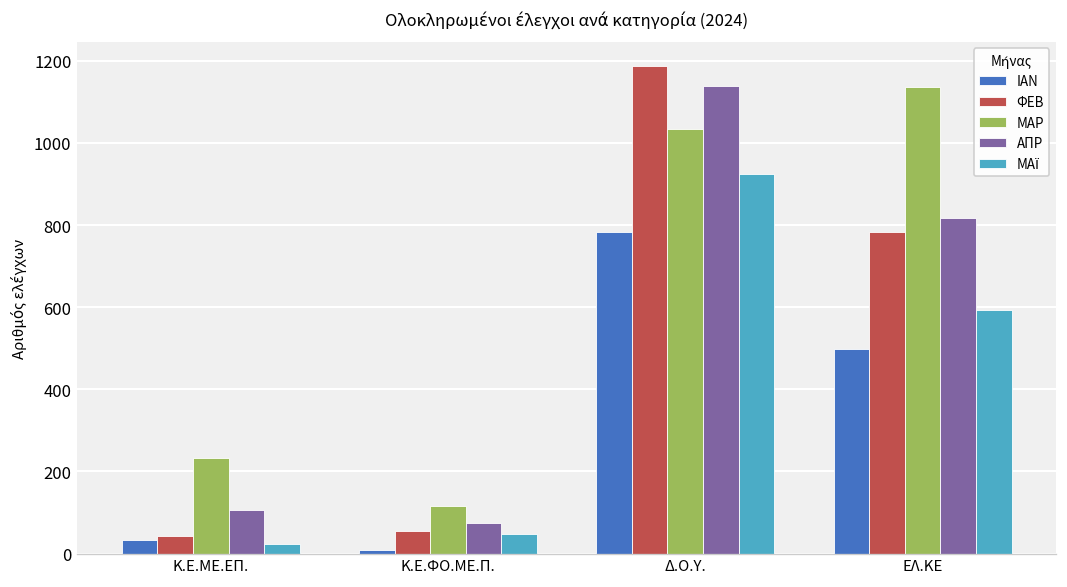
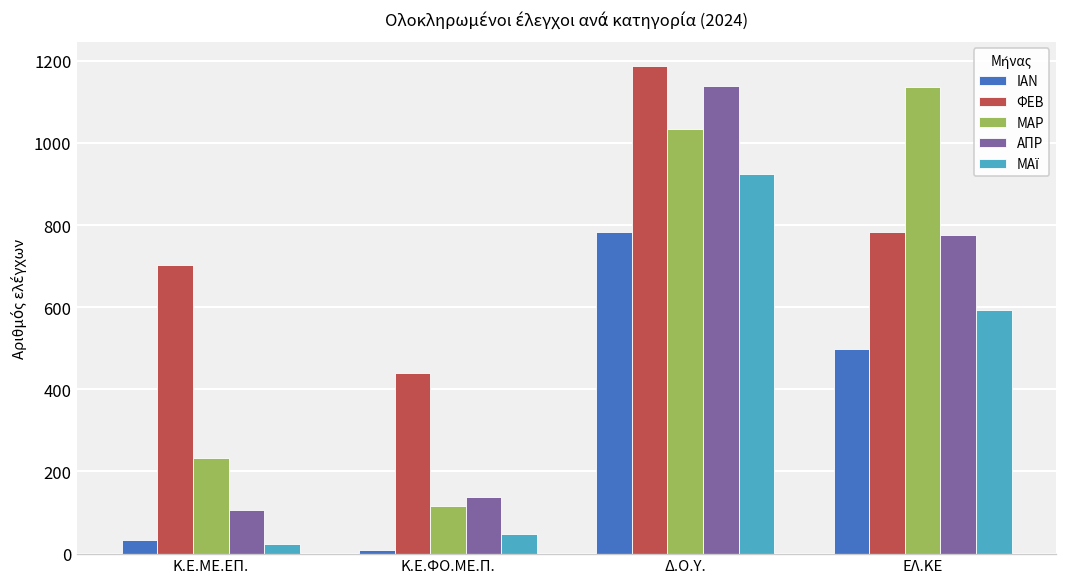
ΦΕΒ, Κ.Ε.ΜΕ.ΕΠ.: 40 -> 700
ΦΕΒ, Κ.Ε.ΦΟ.ΜΕ.Π.: 50 -> 440
ΑΠΡ, Κ.Ε.ΦΟ.ΜΕ.Π.: 70 -> 140
ΑΠΡ, ΕΛ.ΚΕ: 820 -> 780
